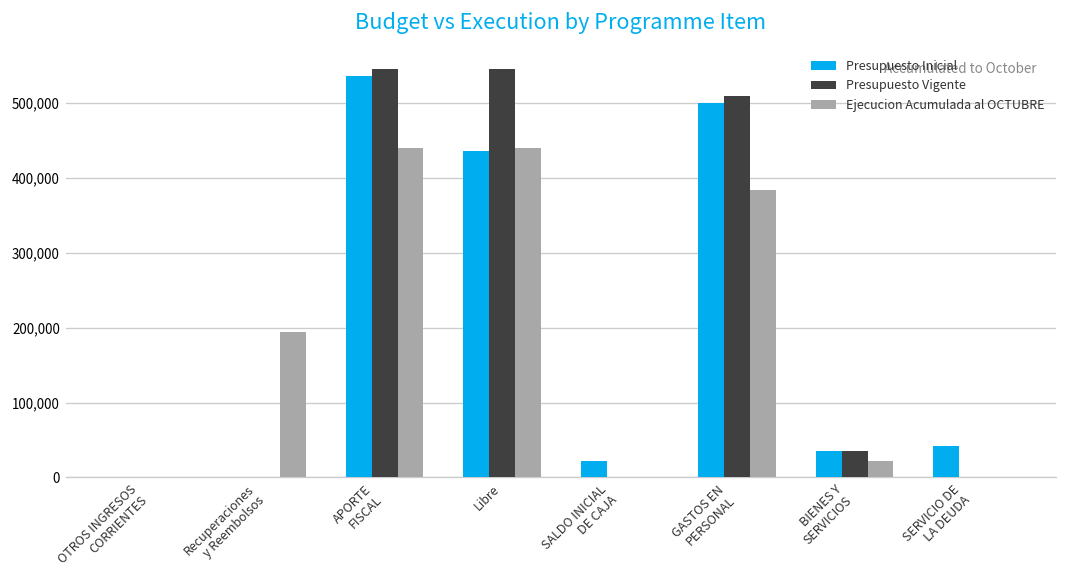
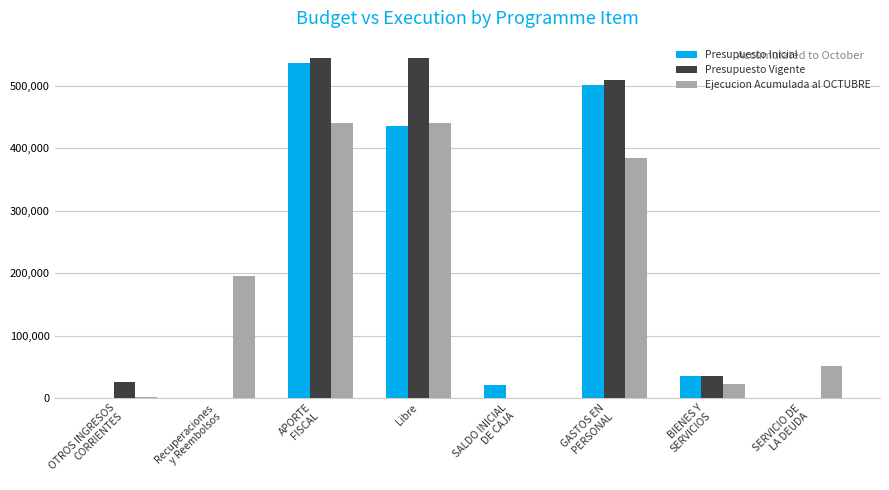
Presupuesto Vigente, OTROS INGRESOS CORRIENTES: 0 -> 30,000
Presupuesto Inicial, SERVICIO DE LA DEUDA: 40,000 -> 0
Ejecucion Acumulada al OCTUBRE, SERVICIO DE LA DEUDA: 0 -> 50,000
